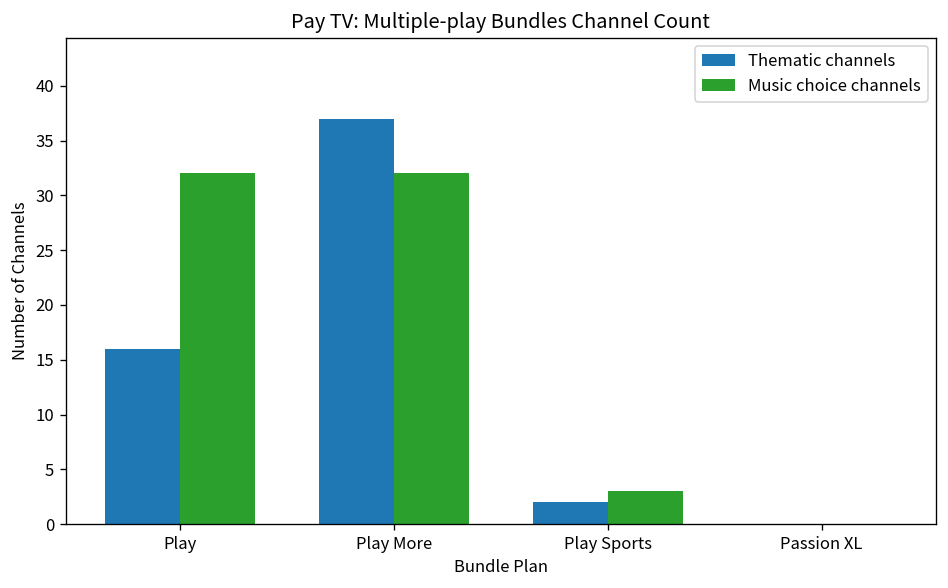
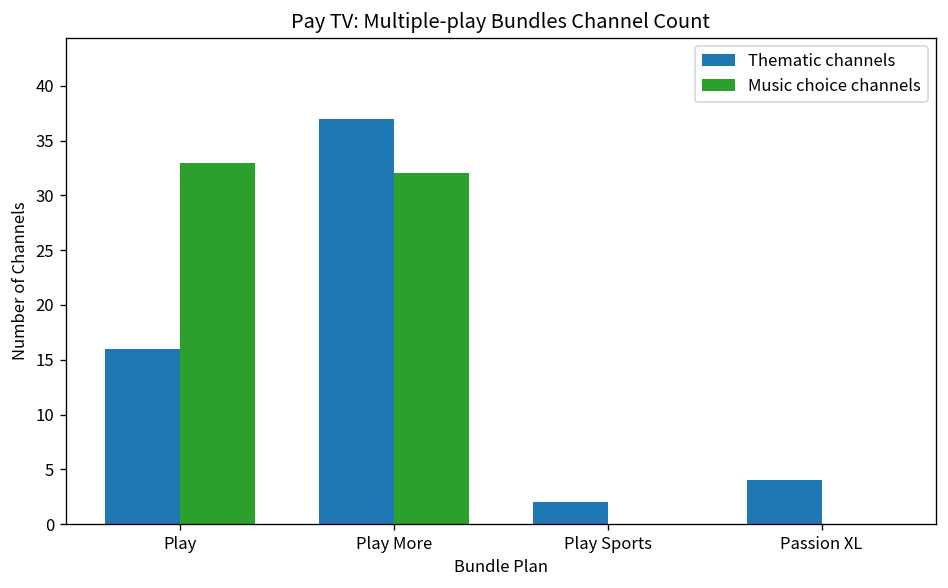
Music choice channels, Play: 32 -> 33
Music choice channels, Play Sports: 3 -> 0
Thematic channels, Passion XL: 0 -> 4
